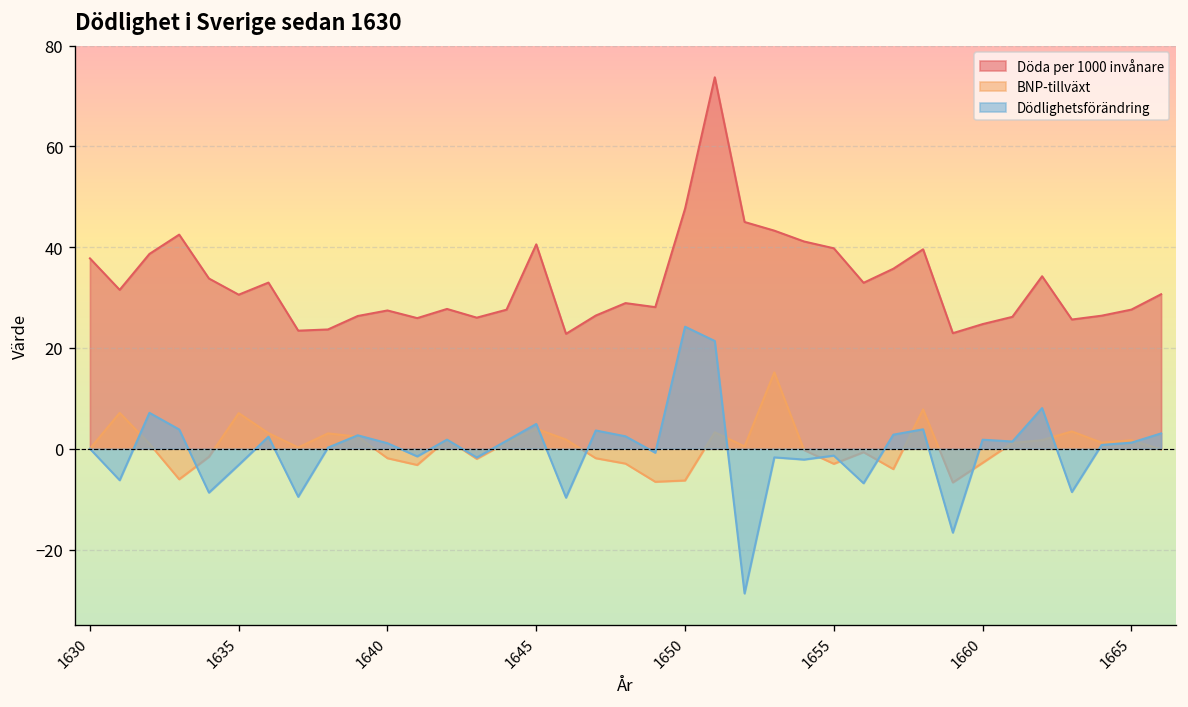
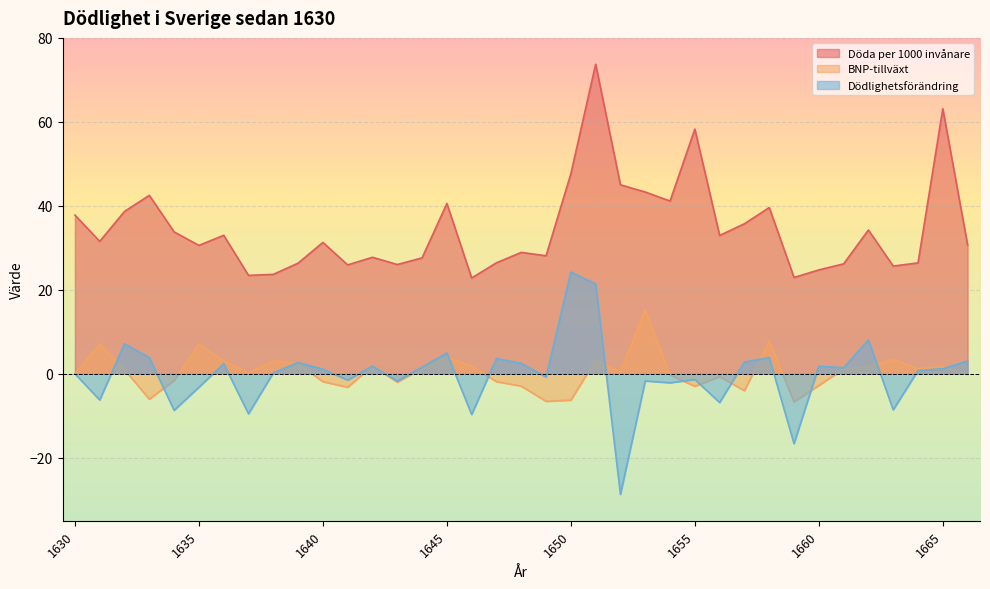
Döda per 1000 invånare, 1640: 27 -> 31
Döda per 1000 invånare, 1655: 40 -> 58
Döda per 1000 invånare, 1665: 28 -> 63
